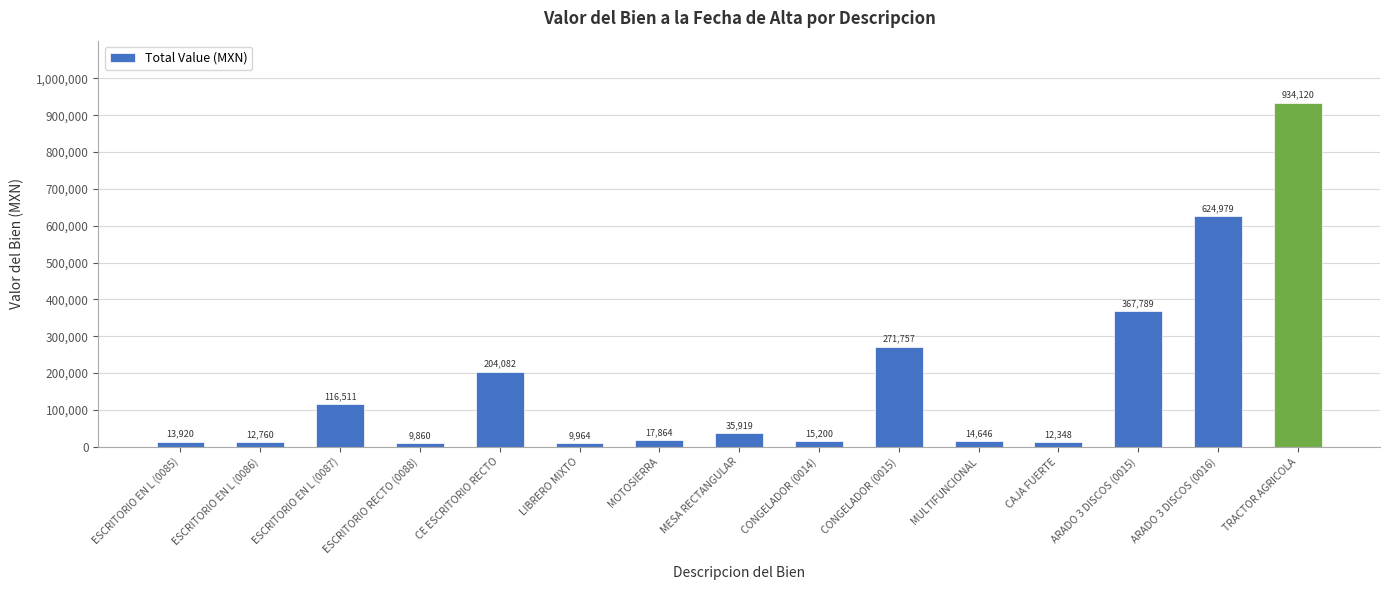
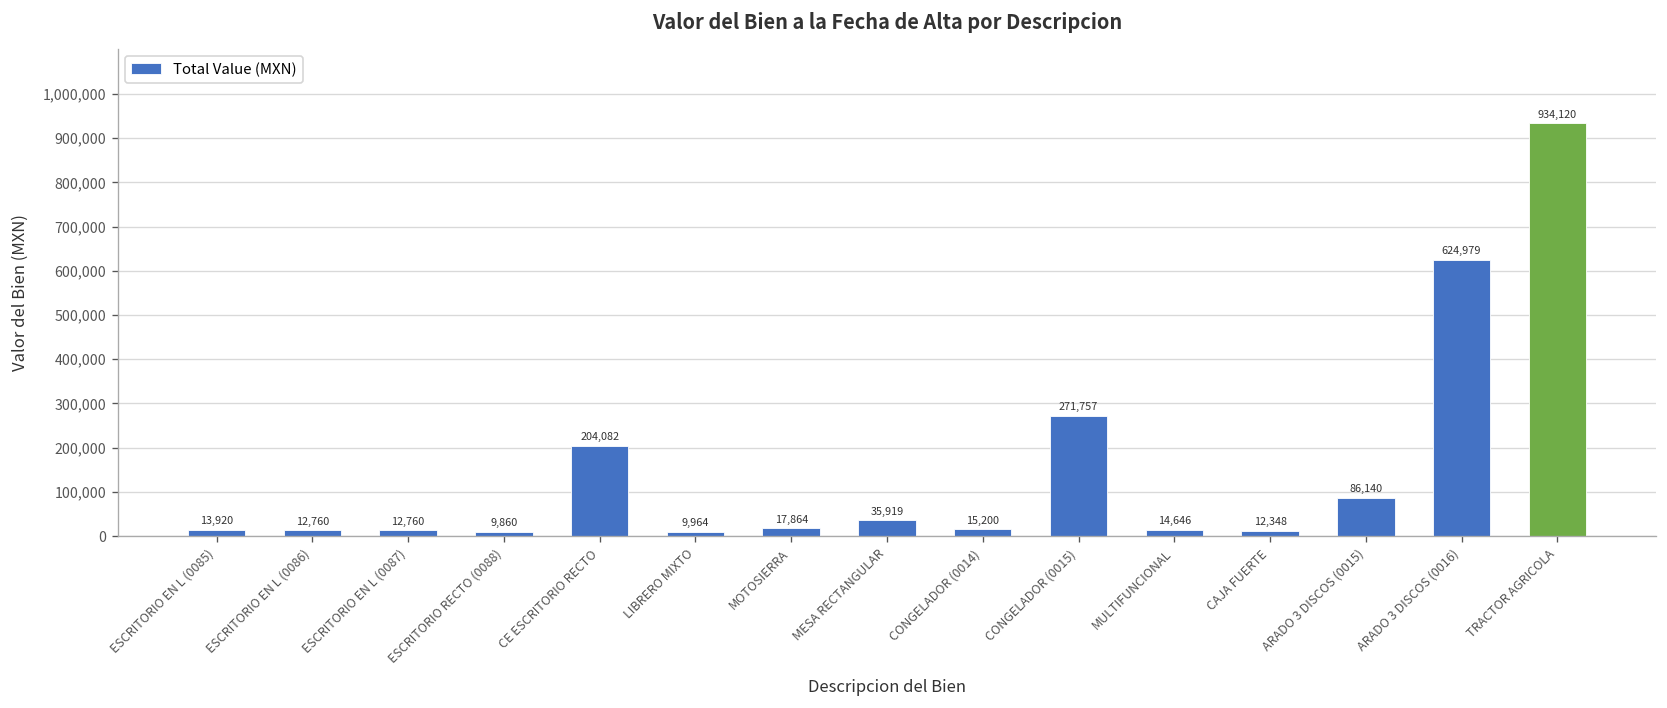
ESCRITORIO EN L (0087): 116,511 -> 12,760
ARADO 3 DISCOS (0015): 367,789 -> 86,140
